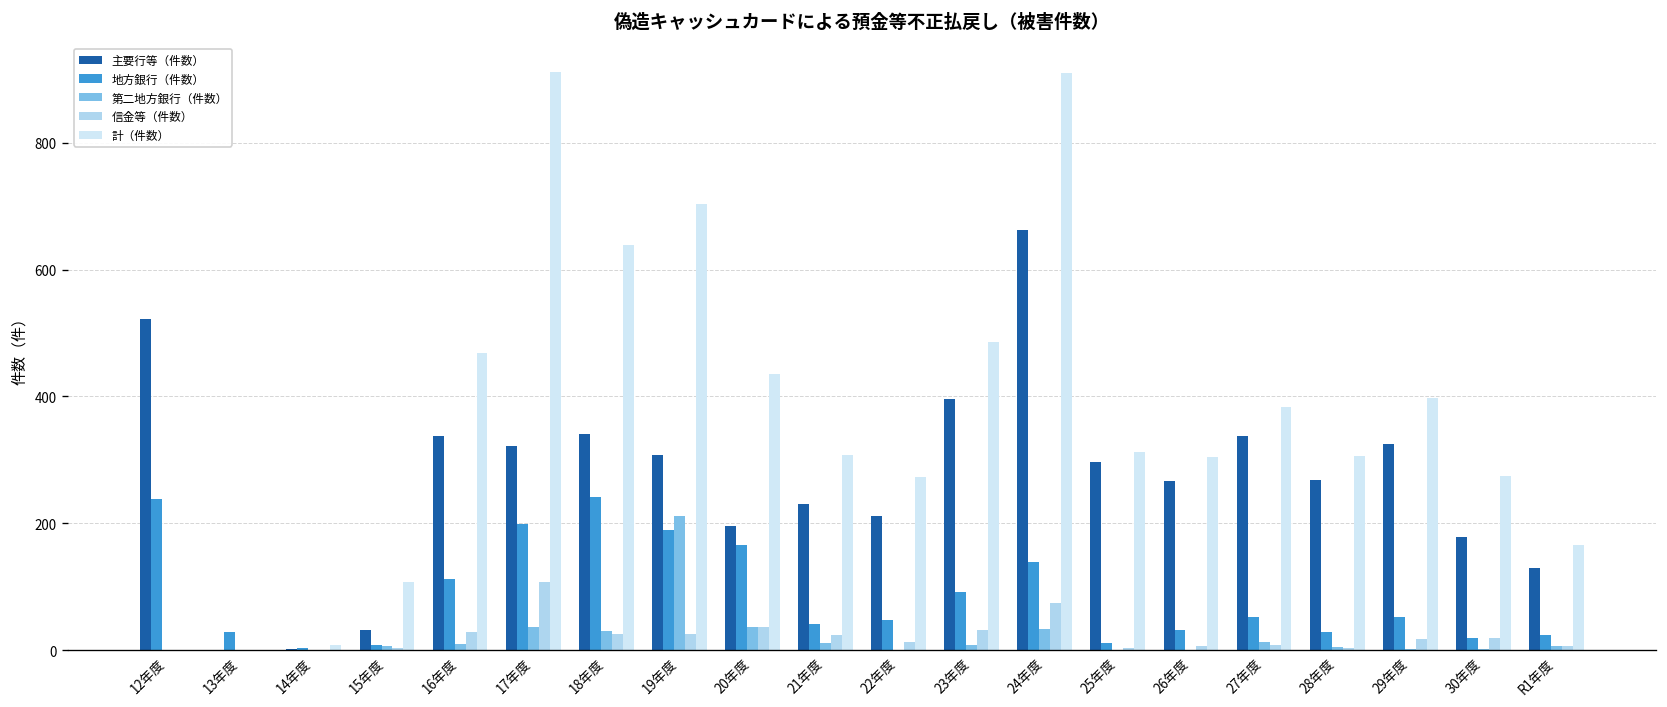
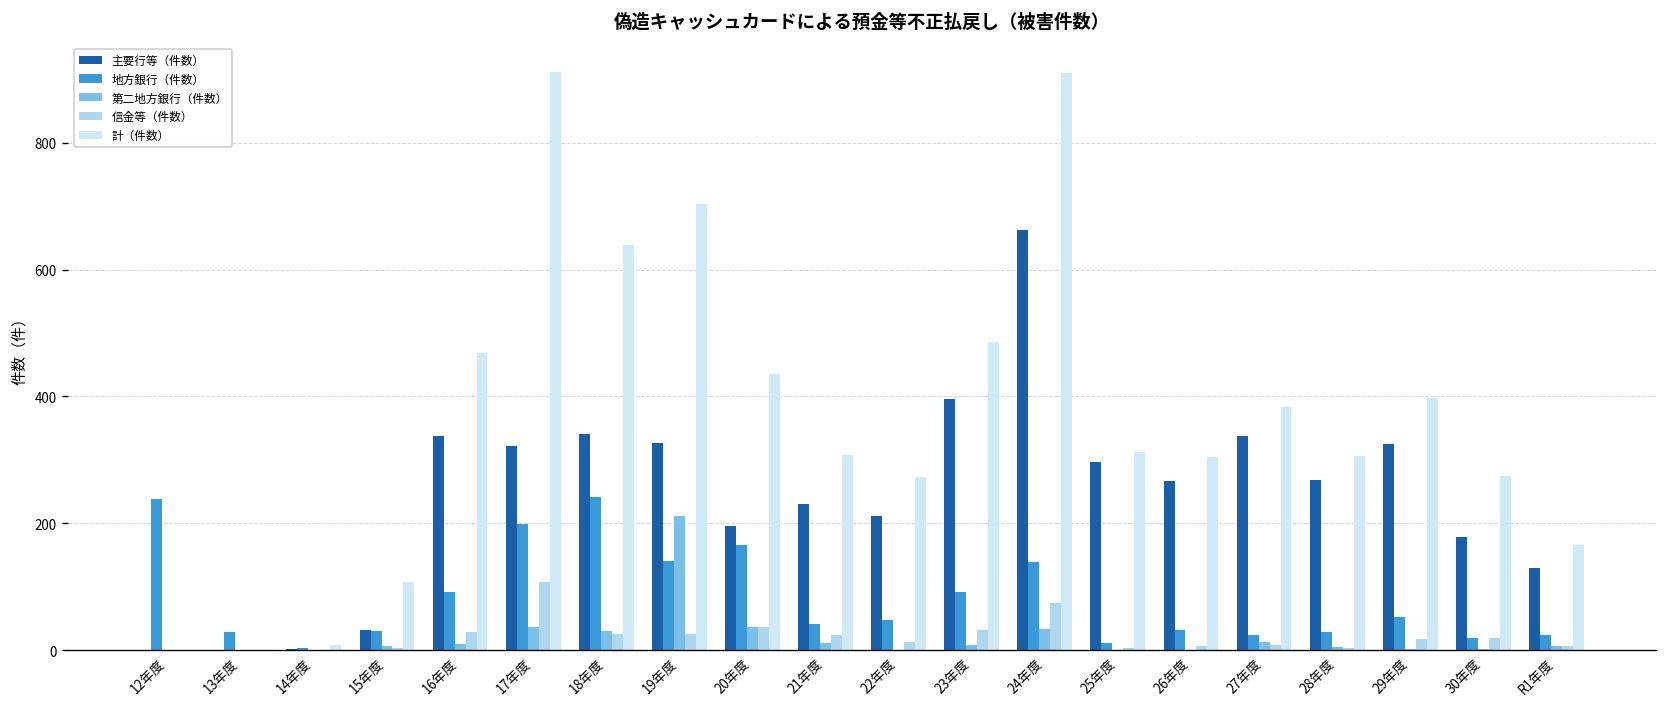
主要行等（件数）, 12年度: 520 -> 0
地方銀行（件数）, 15年度: 10 -> 30
地方銀行（件数）, 16年度: 110 -> 90
主要行等（件数）, 19年度: 310 -> 330
地方銀行（件数）, 19年度: 190 -> 140
地方銀行（件数）, 27年度: 50 -> 20
